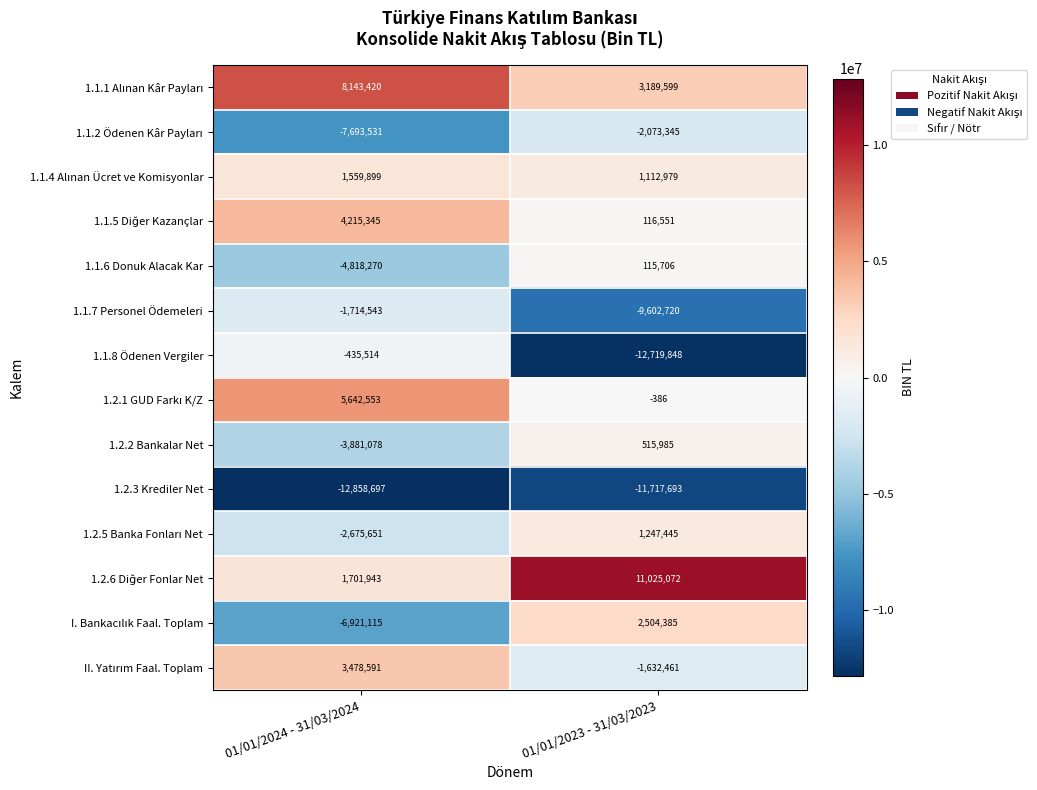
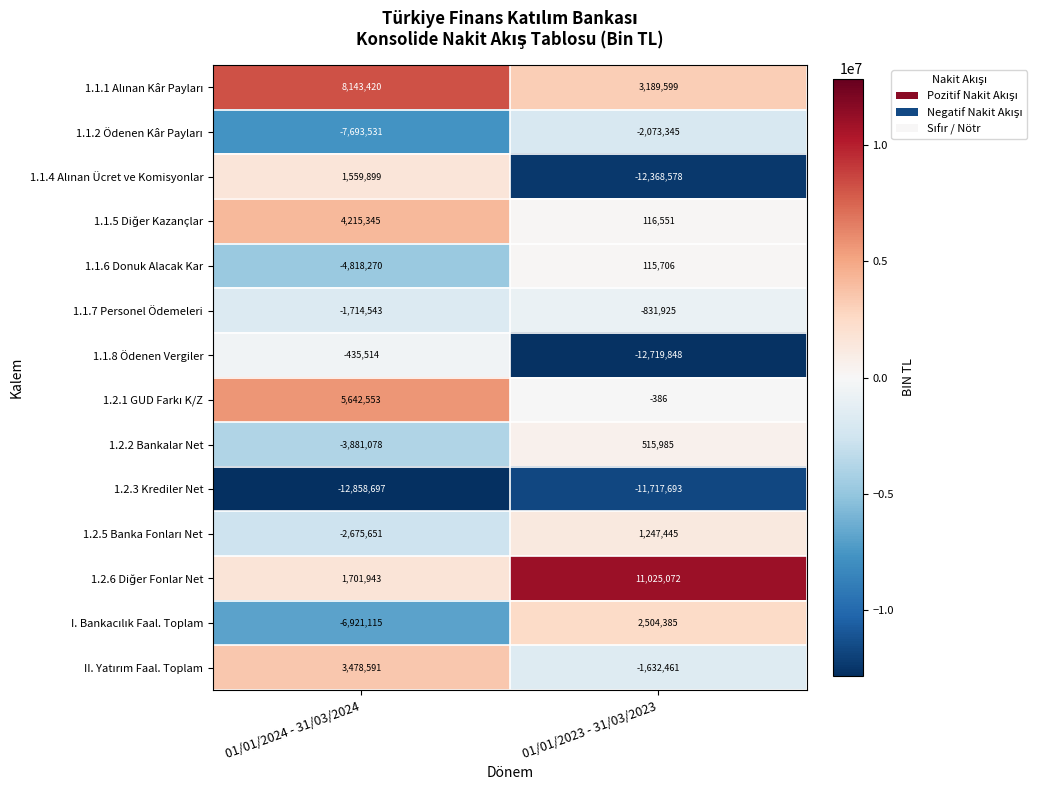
1.1.4 Alınan Ücret ve Komisyonlar, 01/01/2023 - 31/03/2023: 1,112,979 -> -12,368,578
1.1.7 Personel Ödemeleri, 01/01/2023 - 31/03/2023: -9,602,720 -> -831,925
